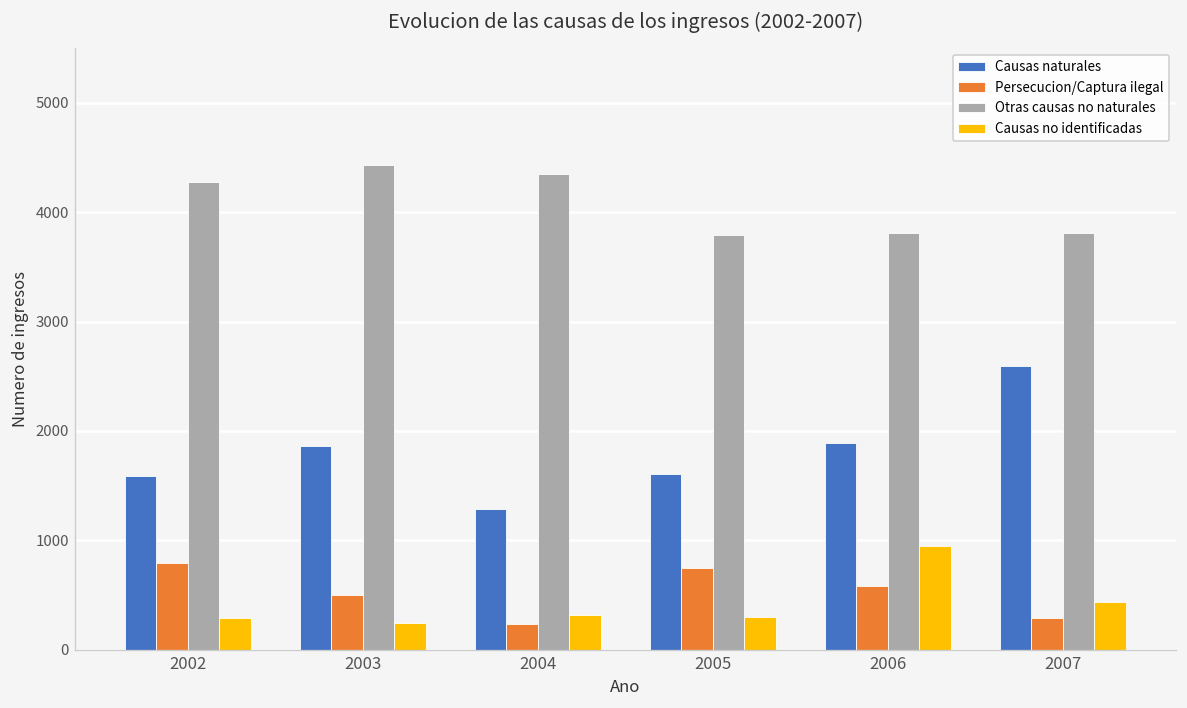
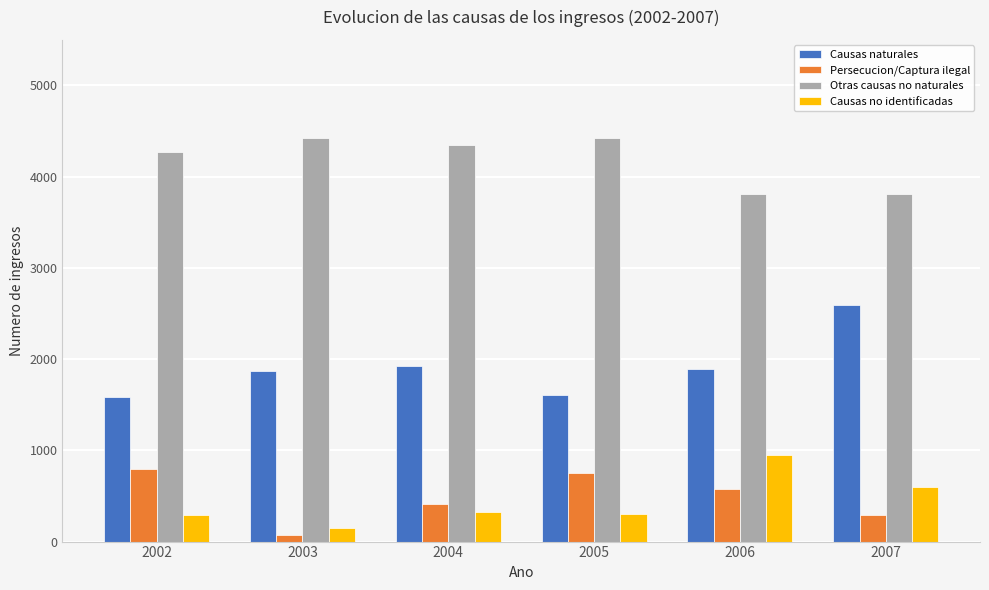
Persecucion/Captura ilegal, 2003: 500 -> 100
Causas no identificadas, 2003: 240 -> 150
Causas naturales, 2004: 1300 -> 1900
Persecucion/Captura ilegal, 2004: 200 -> 400
Otras causas no naturales, 2005: 3800 -> 4400
Causas no identificadas, 2007: 400 -> 600
